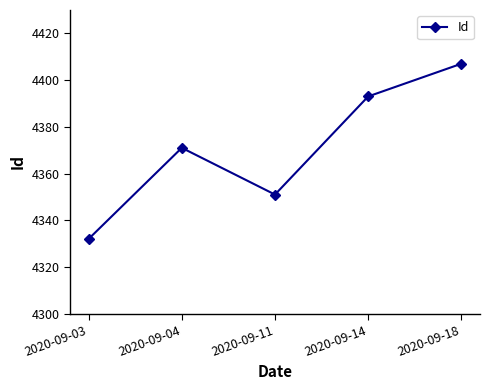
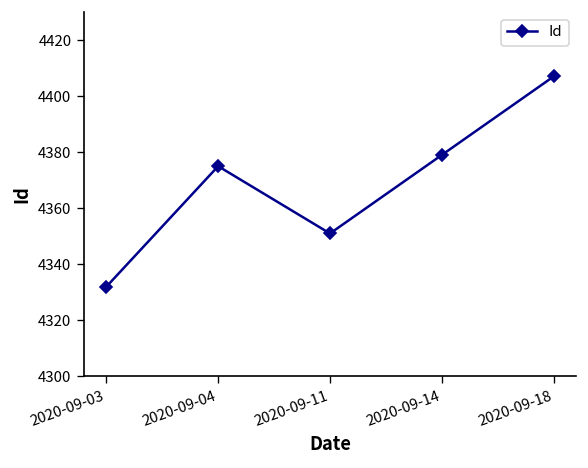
2020-09-04: 4371 -> 4375
2020-09-14: 4393 -> 4379
